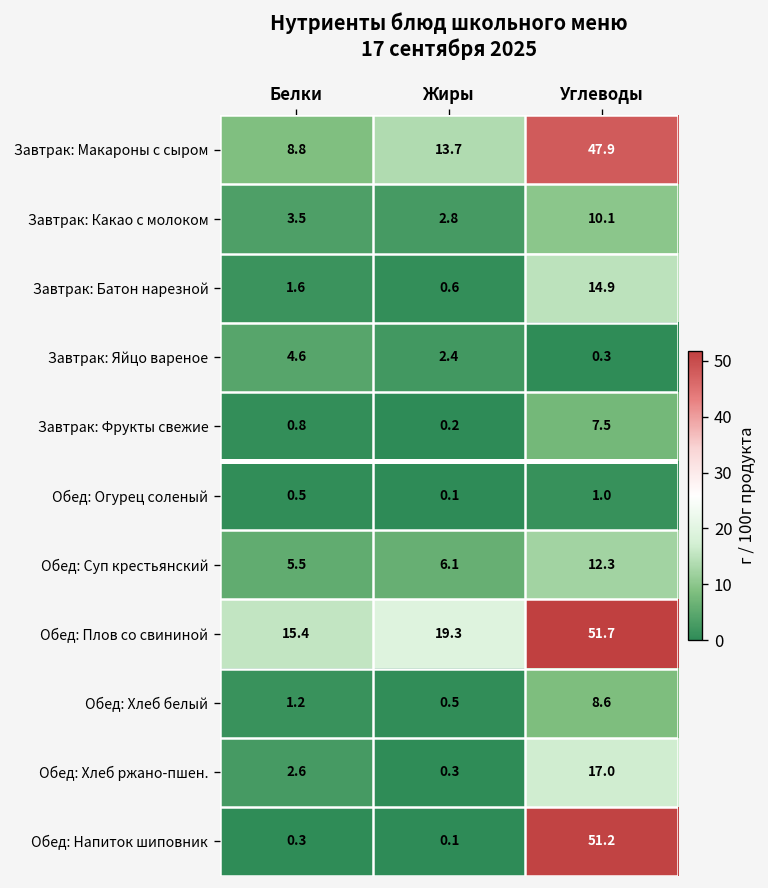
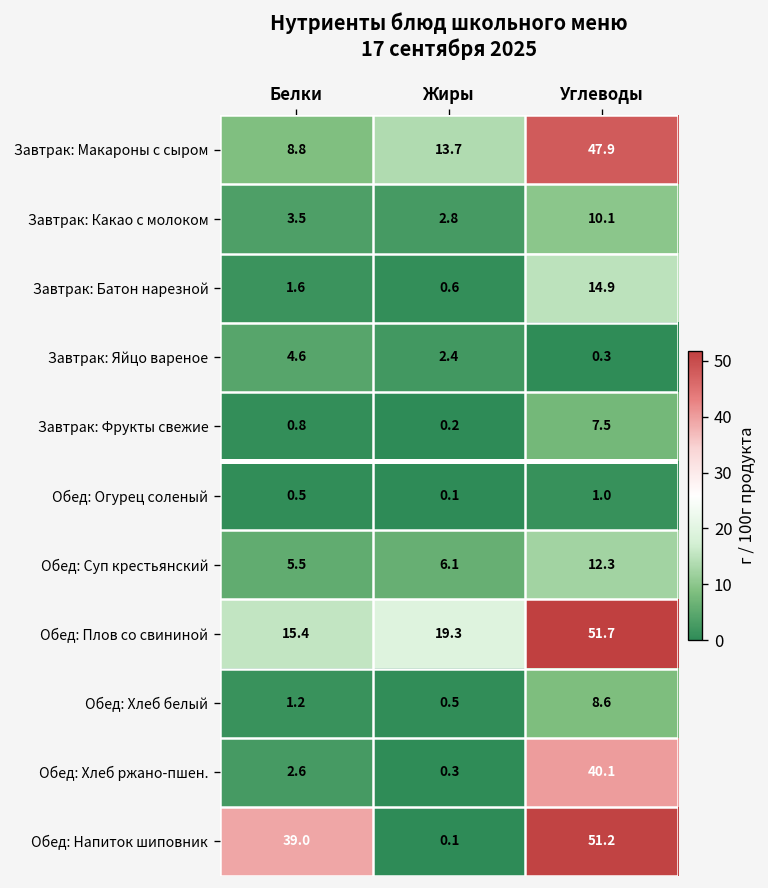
Обед: Хлеб ржано-пшен., Углеводы: 17.0 -> 40.1
Обед: Напиток шиповник, Белки: 0.3 -> 39.0
